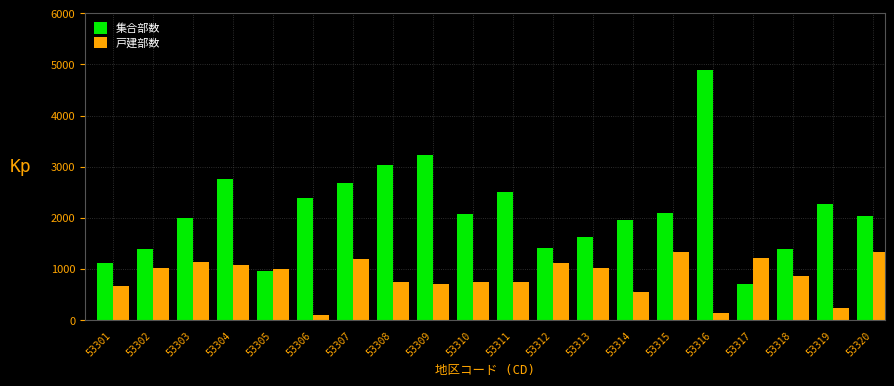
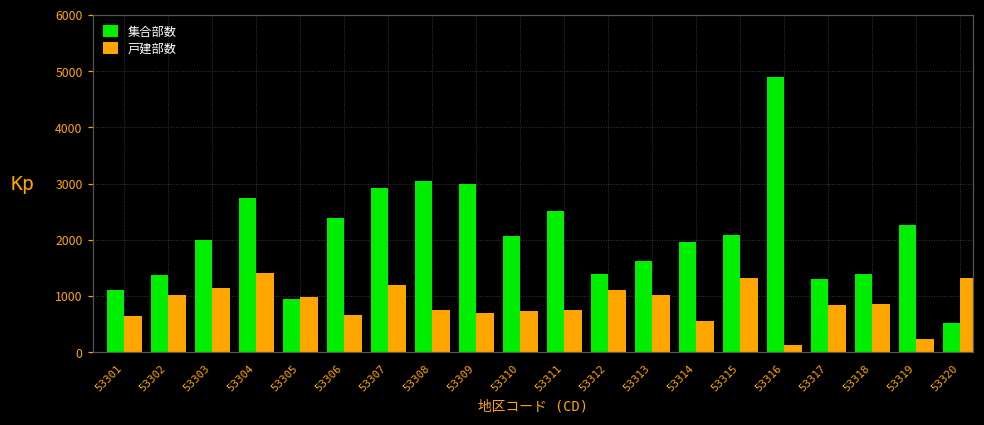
戸建部数, 53304: 1100 -> 1400
戸建部数, 53306: 100 -> 700
集合部数, 53307: 2700 -> 2900
集合部数, 53309: 3200 -> 3000
集合部数, 53317: 700 -> 1300
戸建部数, 53317: 1200 -> 800
集合部数, 53320: 2000 -> 500
